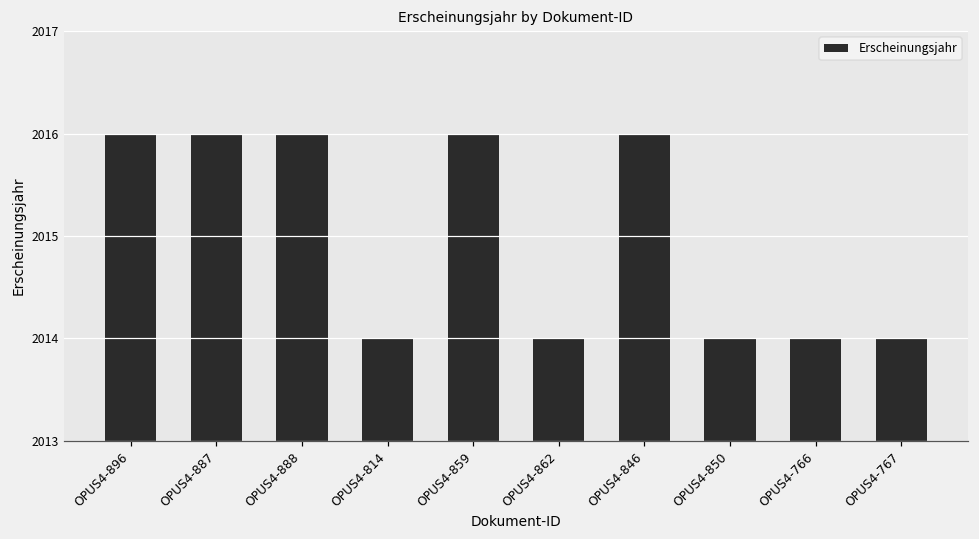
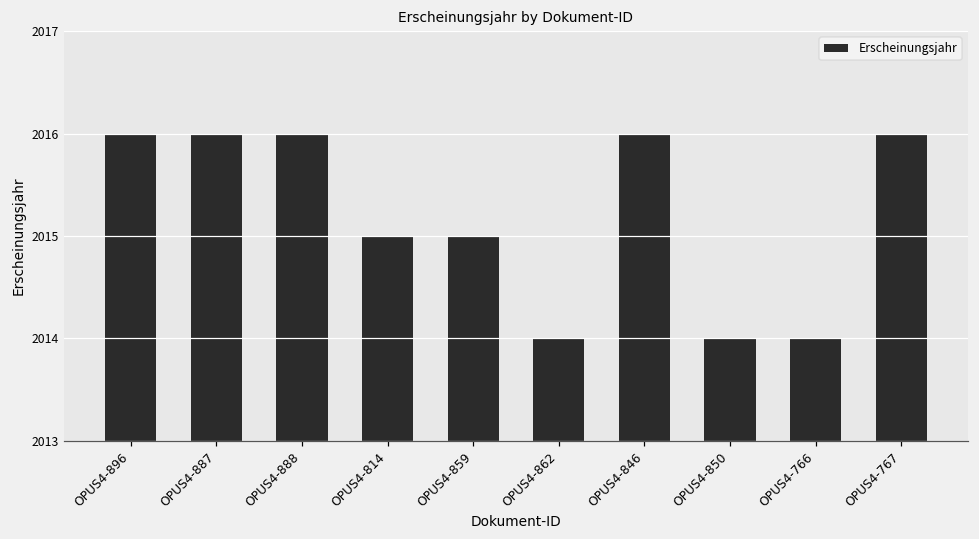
OPUS4-814: 2014 -> 2015
OPUS4-859: 2016 -> 2015
OPUS4-767: 2014 -> 2016
